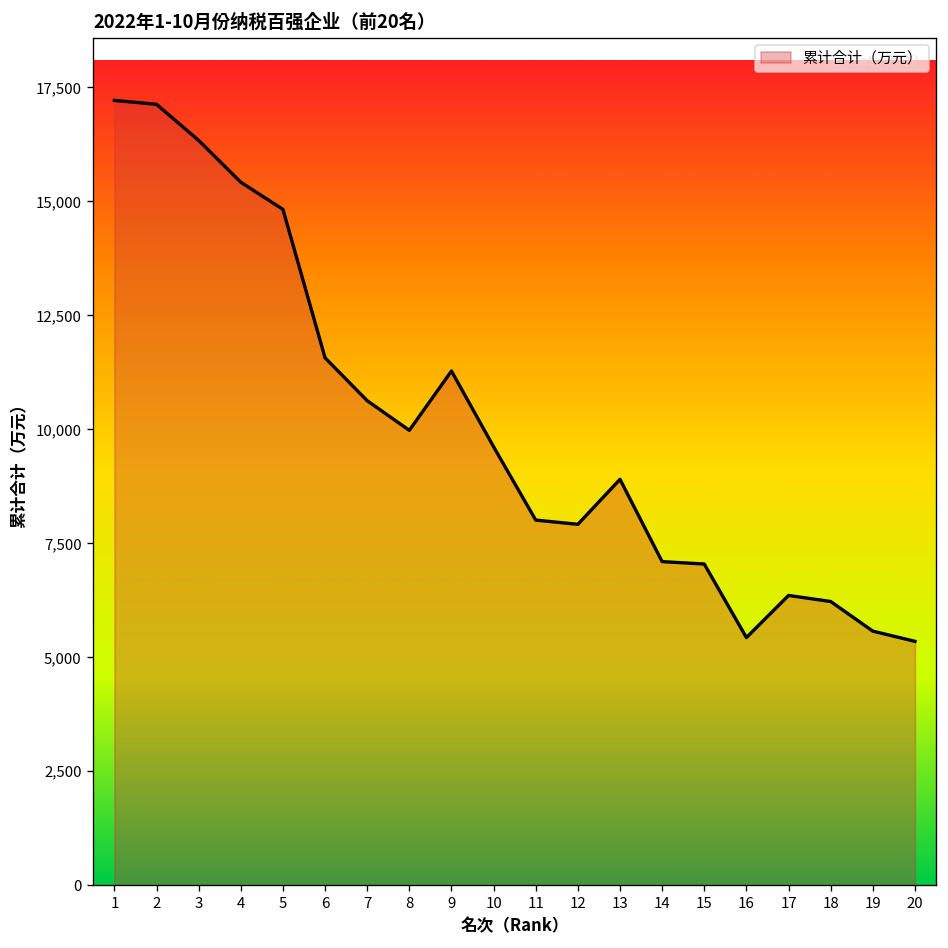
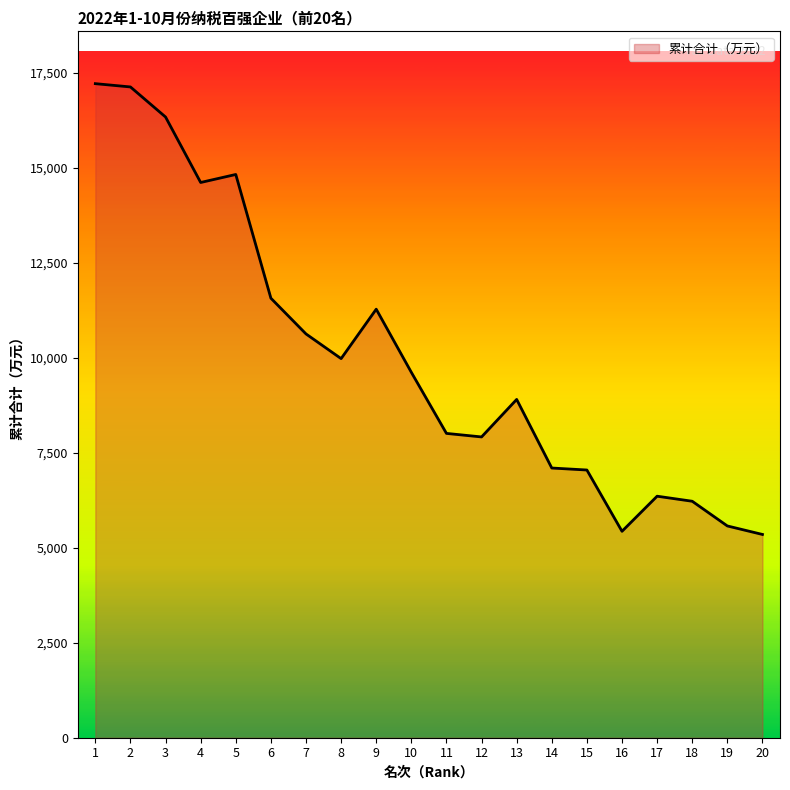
4: 15,400 -> 14,600
